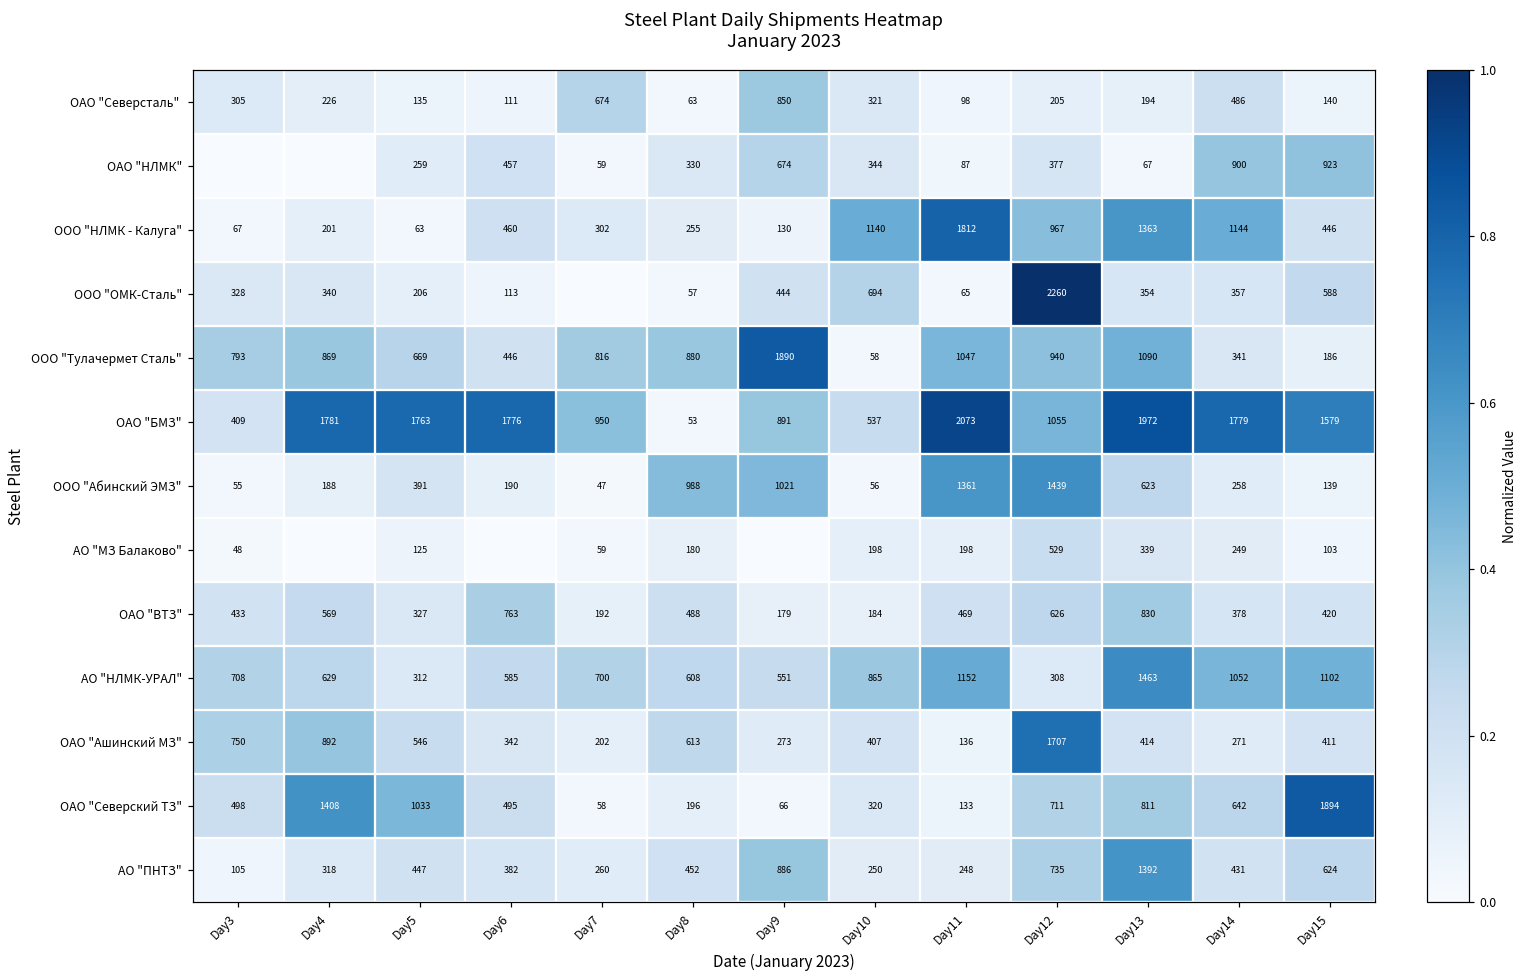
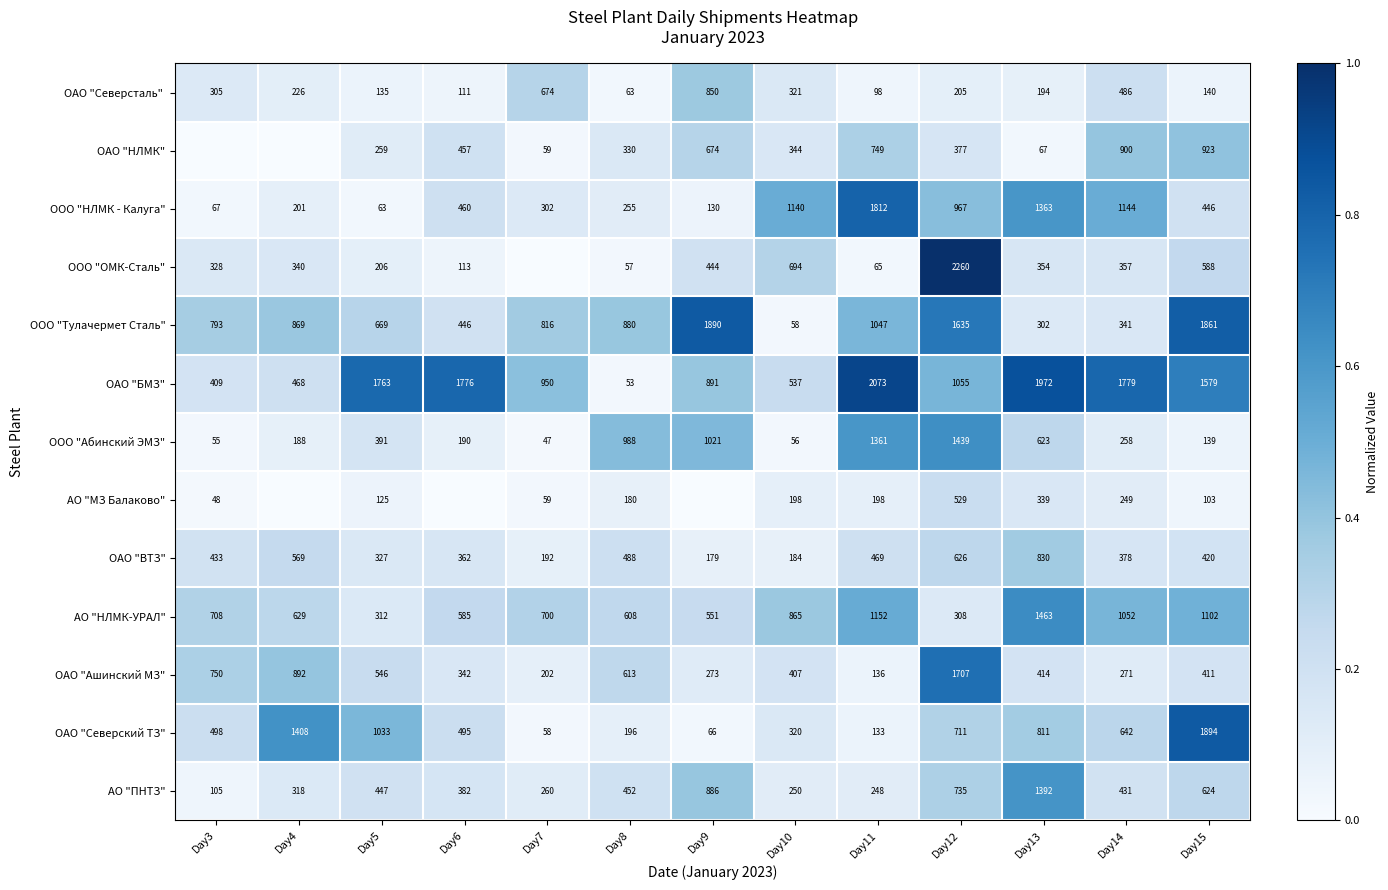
ОАО "НЛМК", Day11: 87 -> 749
ООО "Тулачермет Сталь", Day12: 940 -> 1635
ООО "Тулачермет Сталь", Day13: 1090 -> 302
ООО "Тулачермет Сталь", Day15: 186 -> 1861
ОАО "БМЗ", Day4: 1781 -> 468
ОАО "ВТЗ", Day6: 763 -> 362
